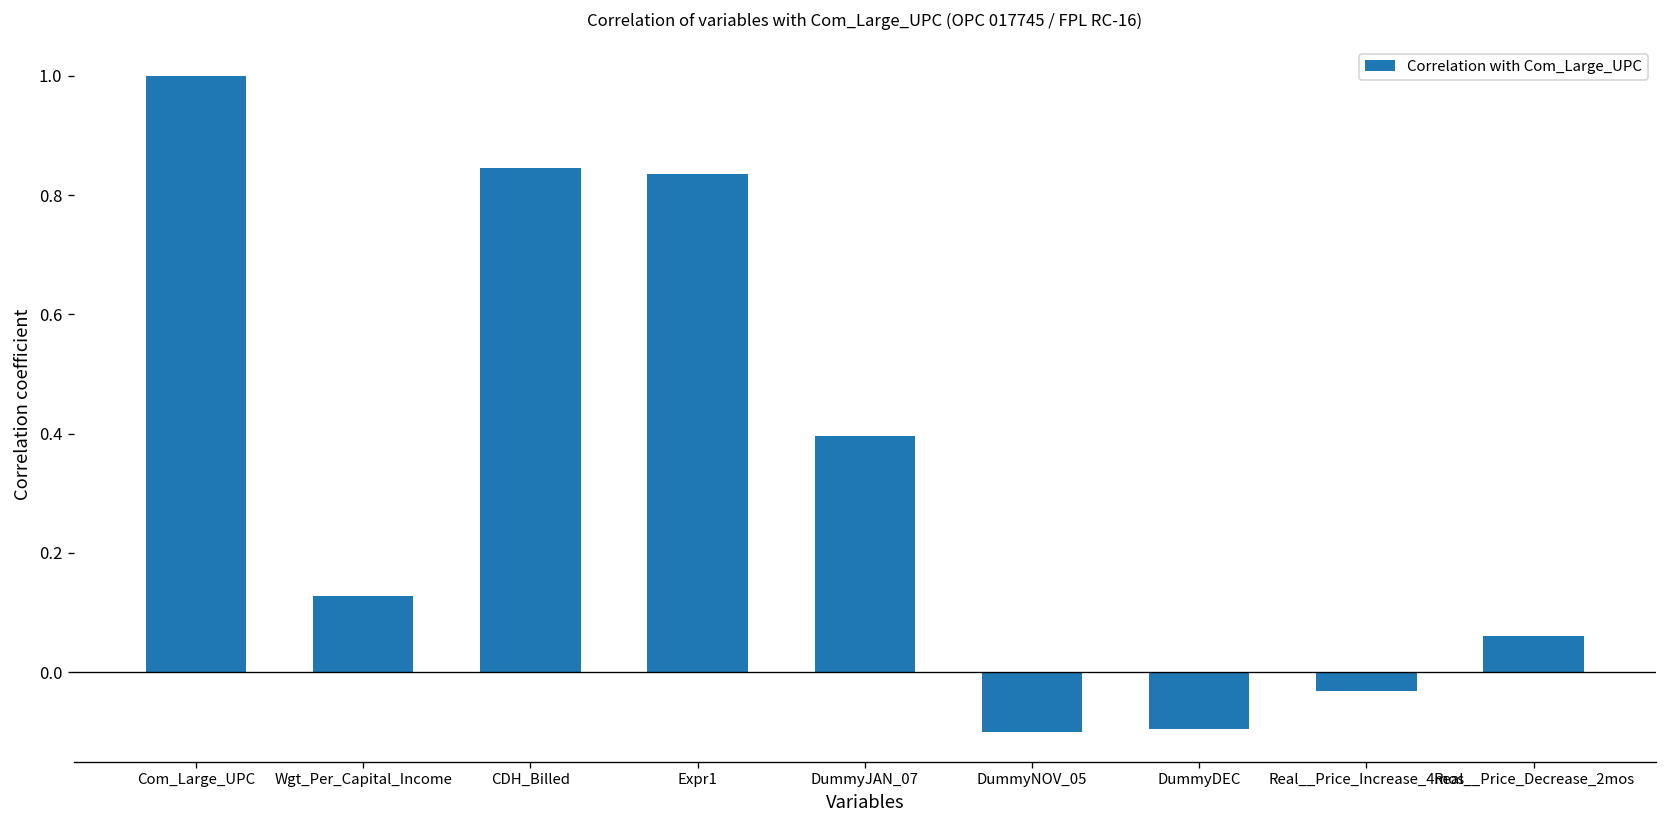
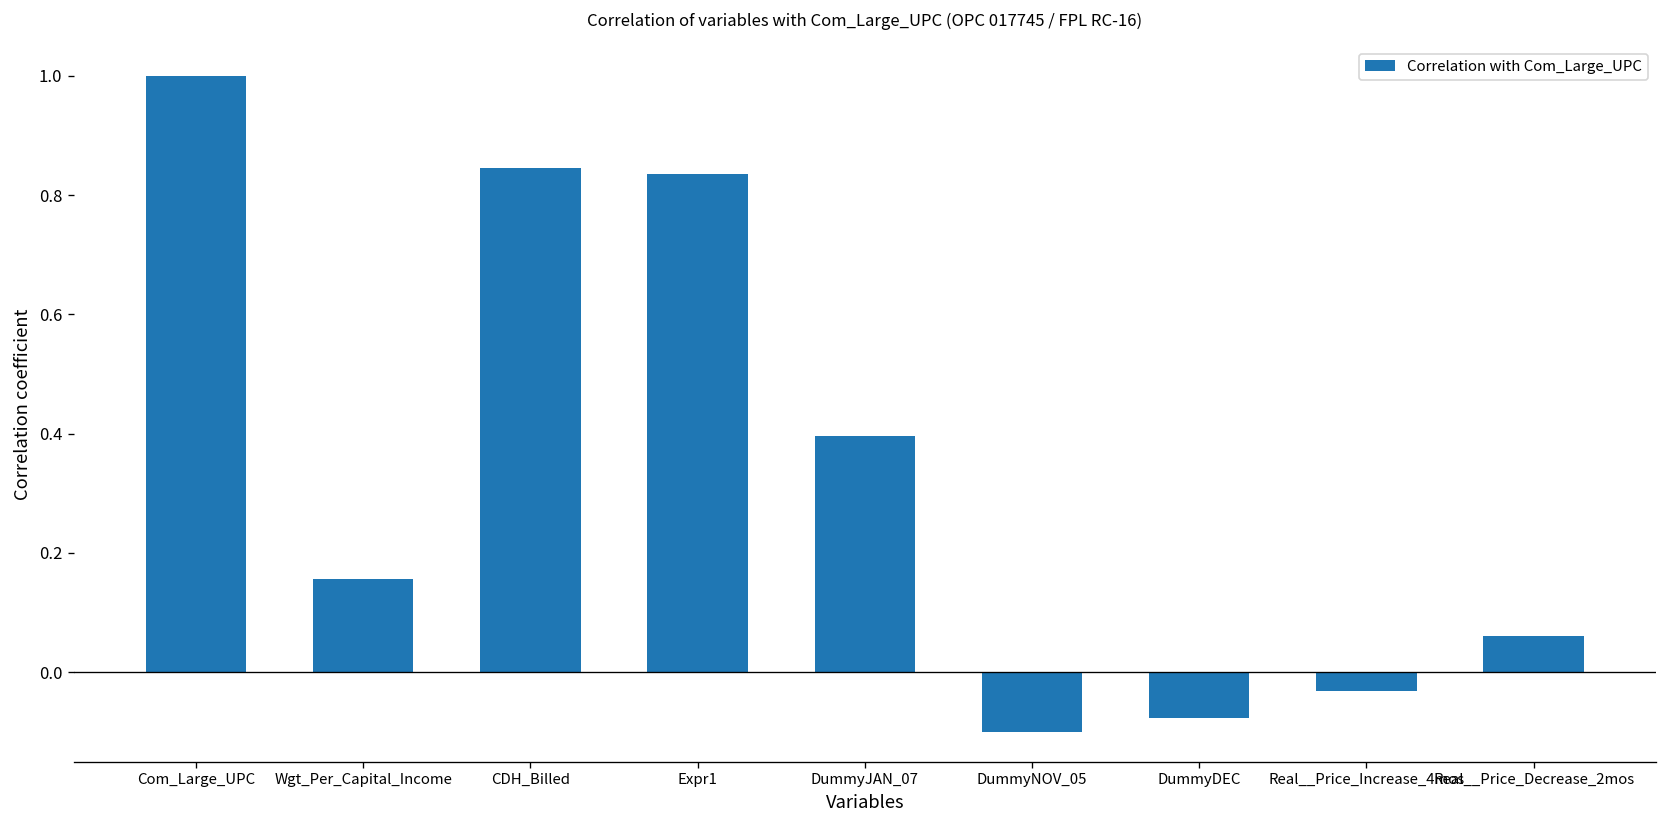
Wgt_Per_Capital_Income: 0.13 -> 0.16
DummyDEC: -0.10 -> -0.08
